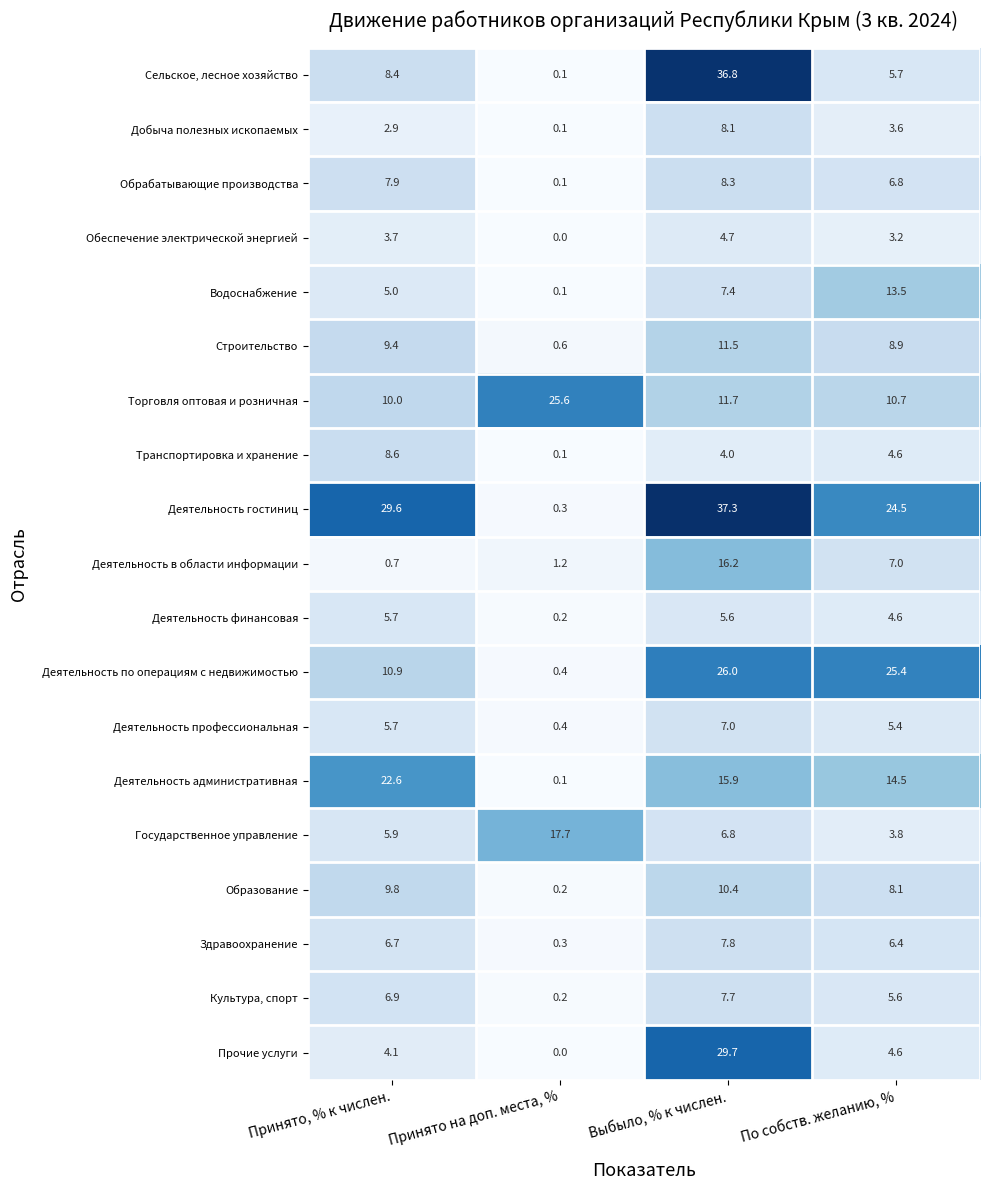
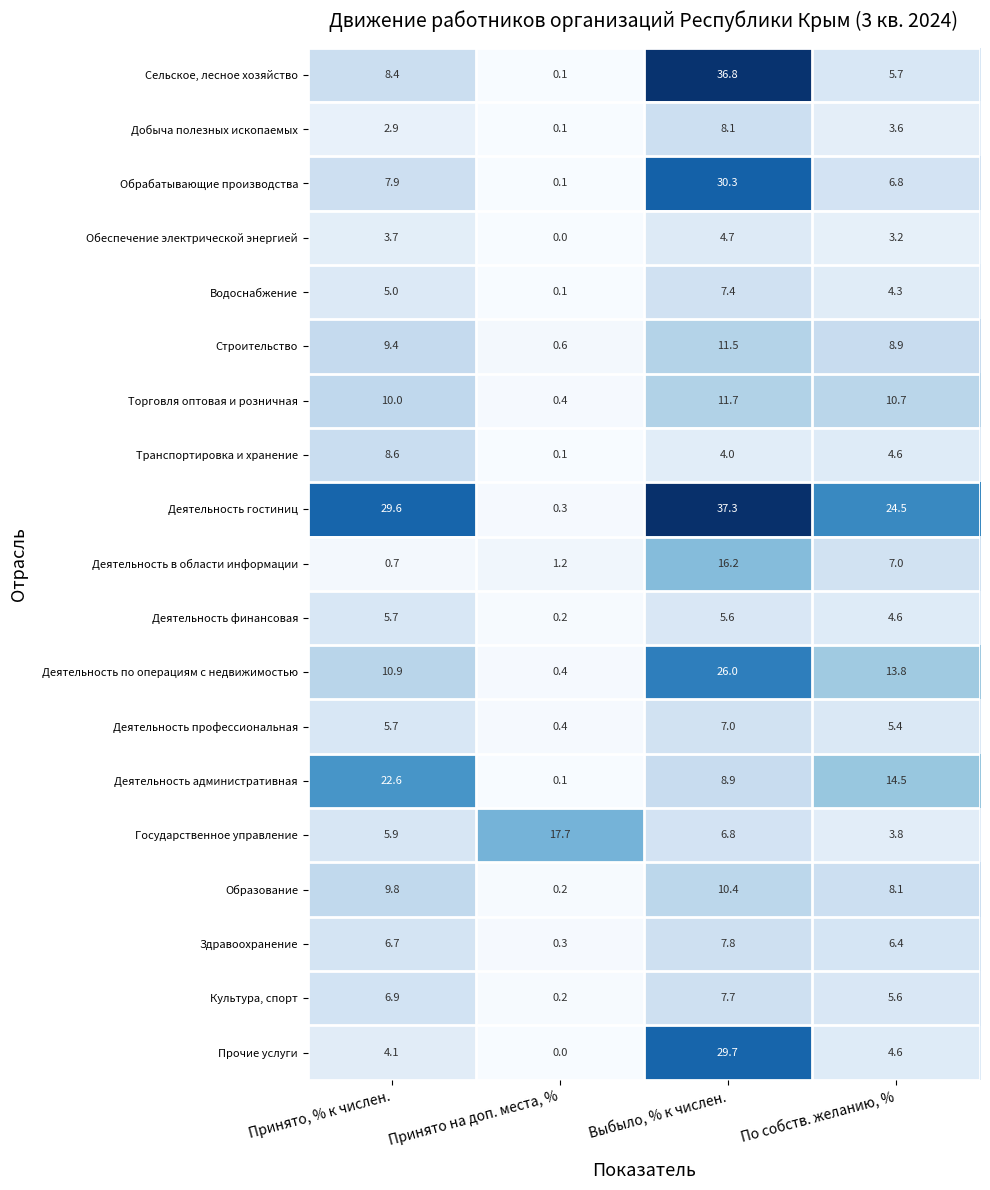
Обрабатывающие производства, Выбыло, % к числен.: 8.3 -> 30.3
Водоснабжение, По собств. желанию, %: 13.5 -> 4.3
Торговля оптовая и розничная, Принято на доп. места, %: 25.6 -> 0.4
Деятельность по операциям с недвижимостью, По собств. желанию, %: 25.4 -> 13.8
Деятельность административная, Выбыло, % к числен.: 15.9 -> 8.9
